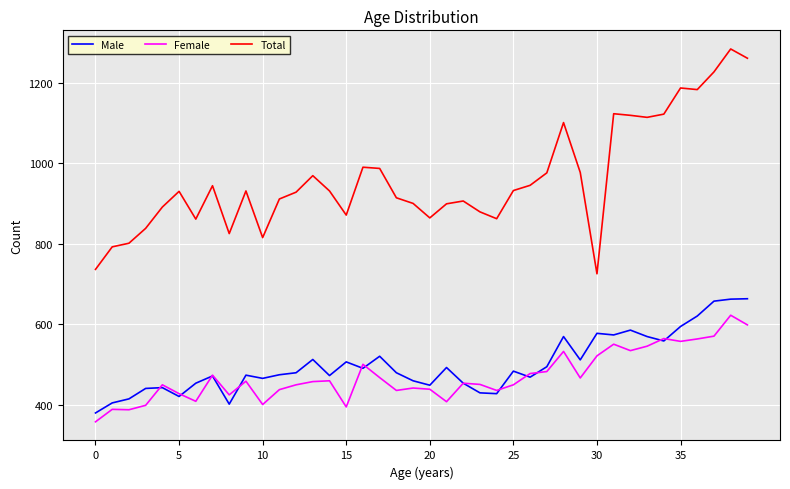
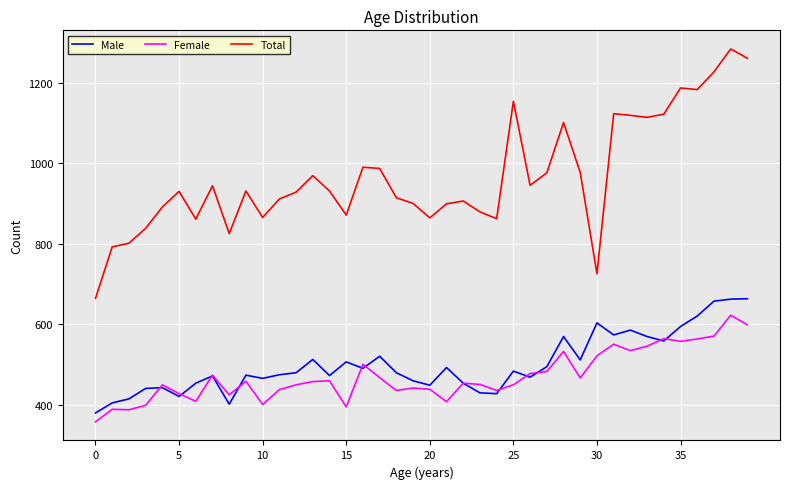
Total, 0: 740 -> 660
Total, 10: 820 -> 870
Total, 25: 930 -> 1150
Male, 30: 580 -> 600
